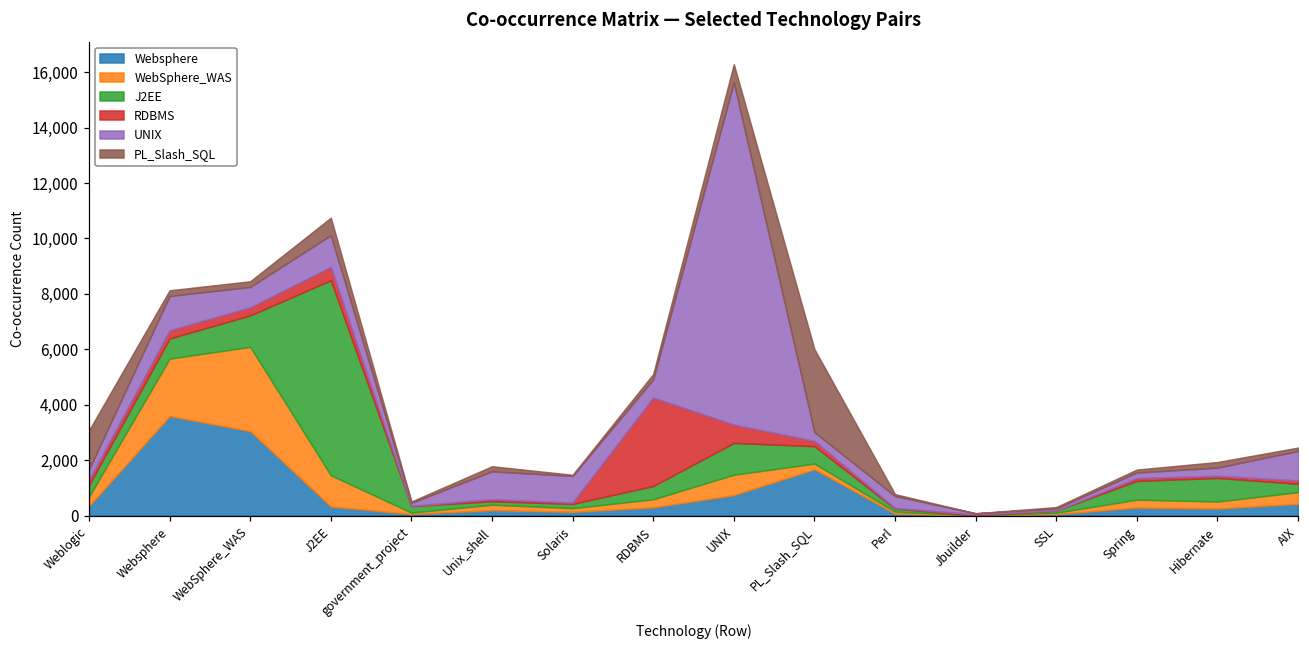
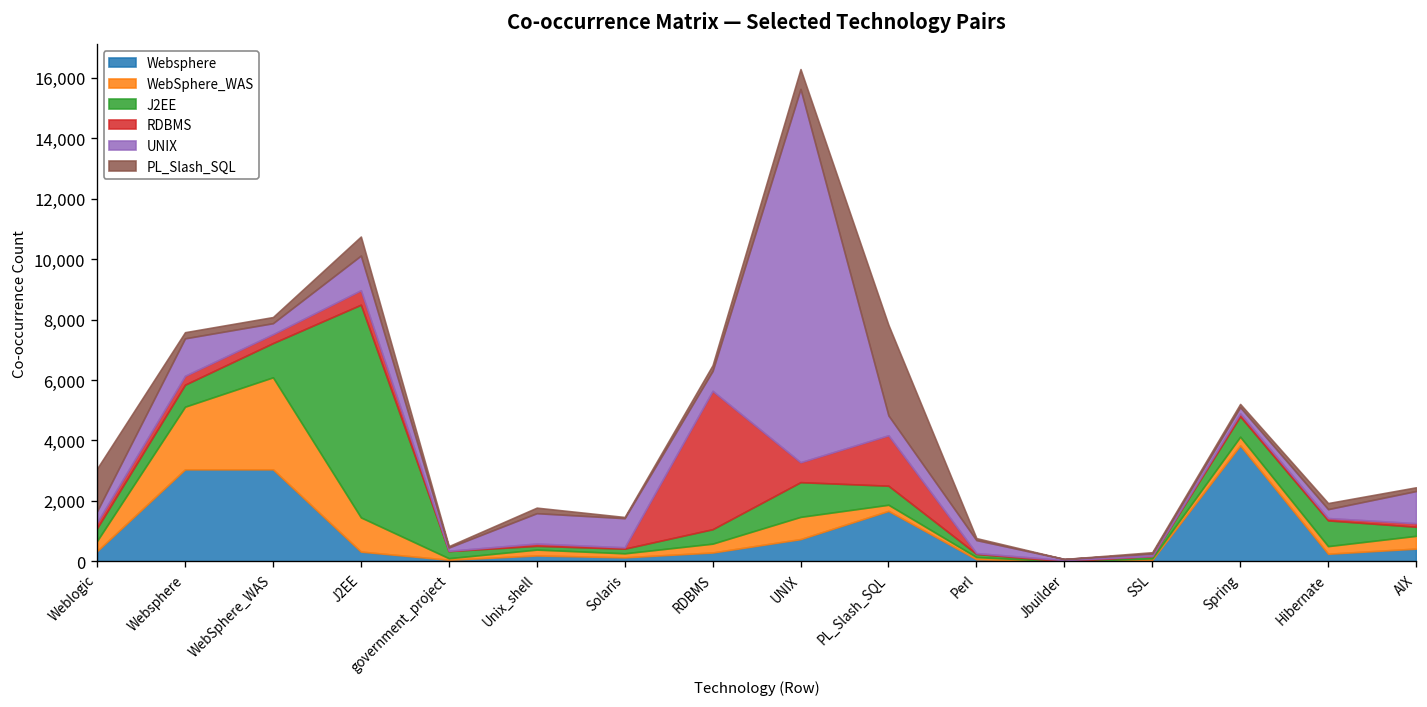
Websphere, Websphere: 3,600 -> 3,000
UNIX, WebSphere_WAS: 700 -> 400
RDBMS, RDBMS: 3,200 -> 4,600
RDBMS, PL_Slash_SQL: 200 -> 1,700
UNIX, PL_Slash_SQL: 300 -> 700
Websphere, Spring: 300 -> 3,800
